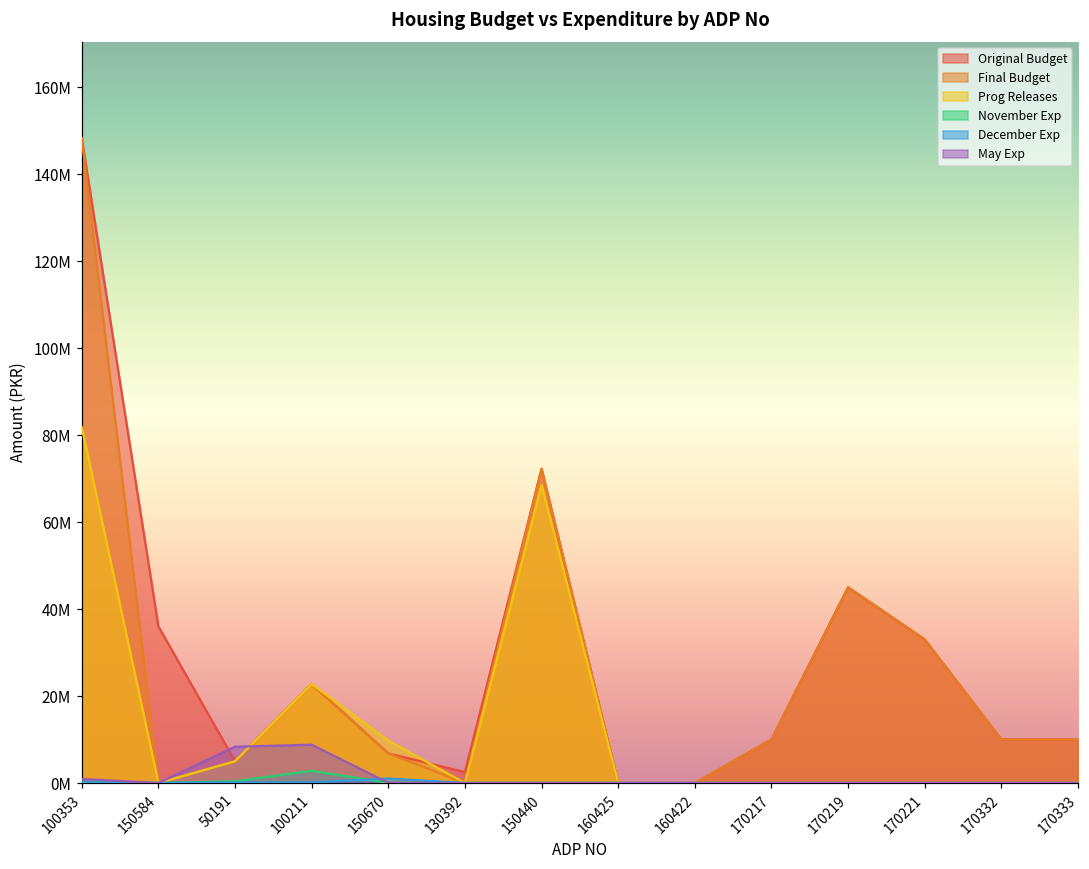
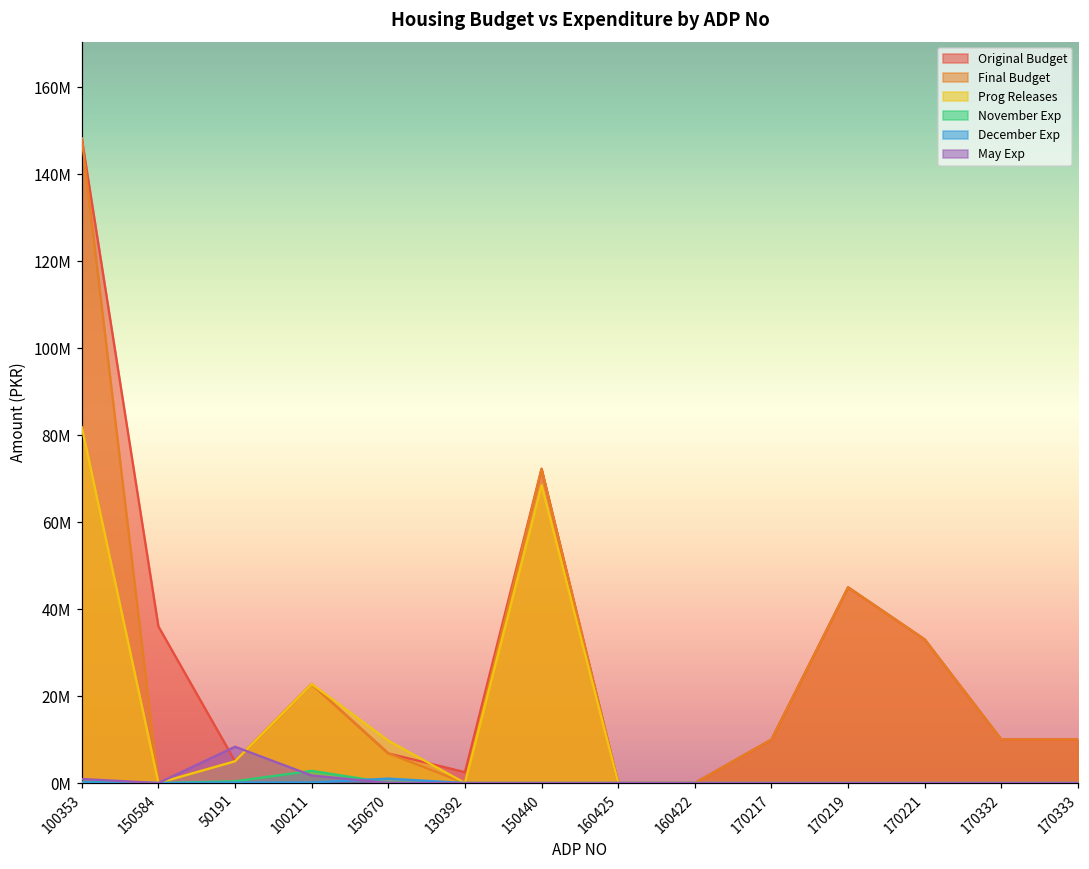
May Exp, 100211: 9000000 -> 2000000
